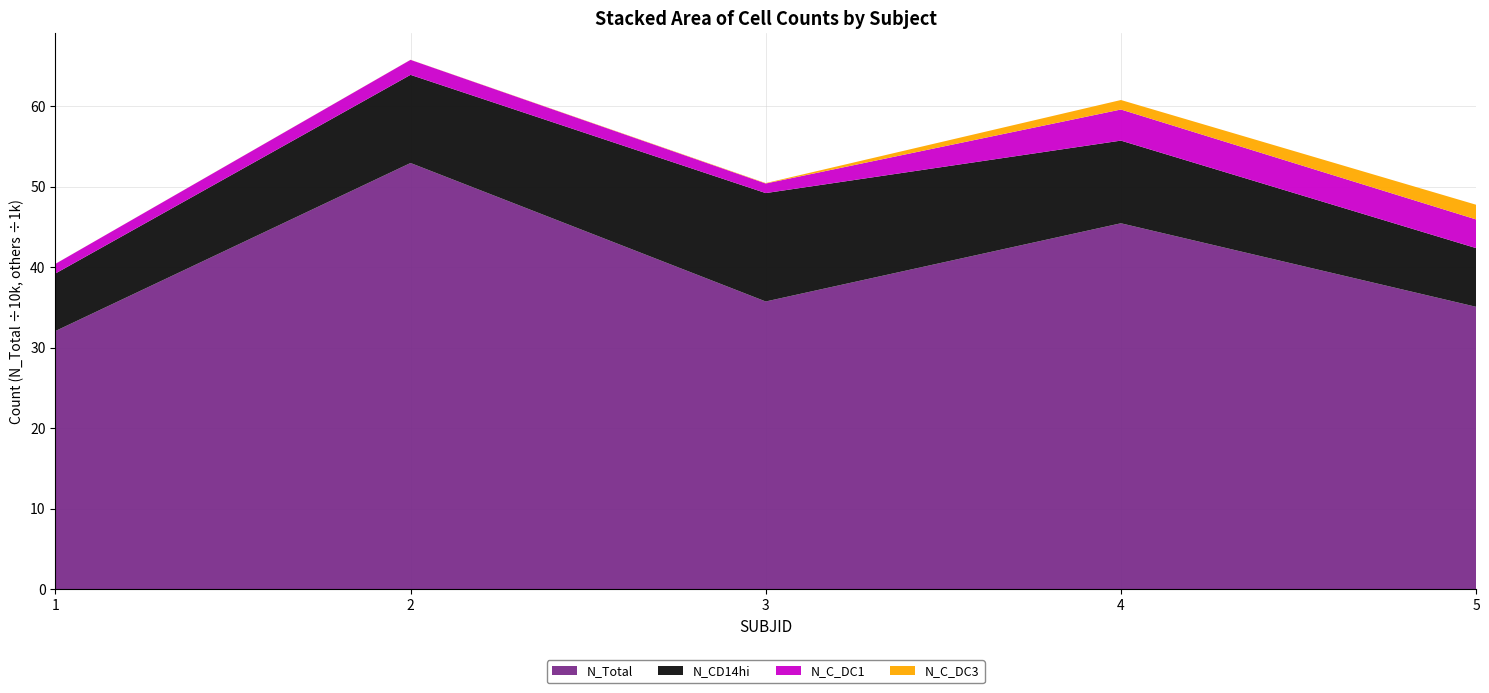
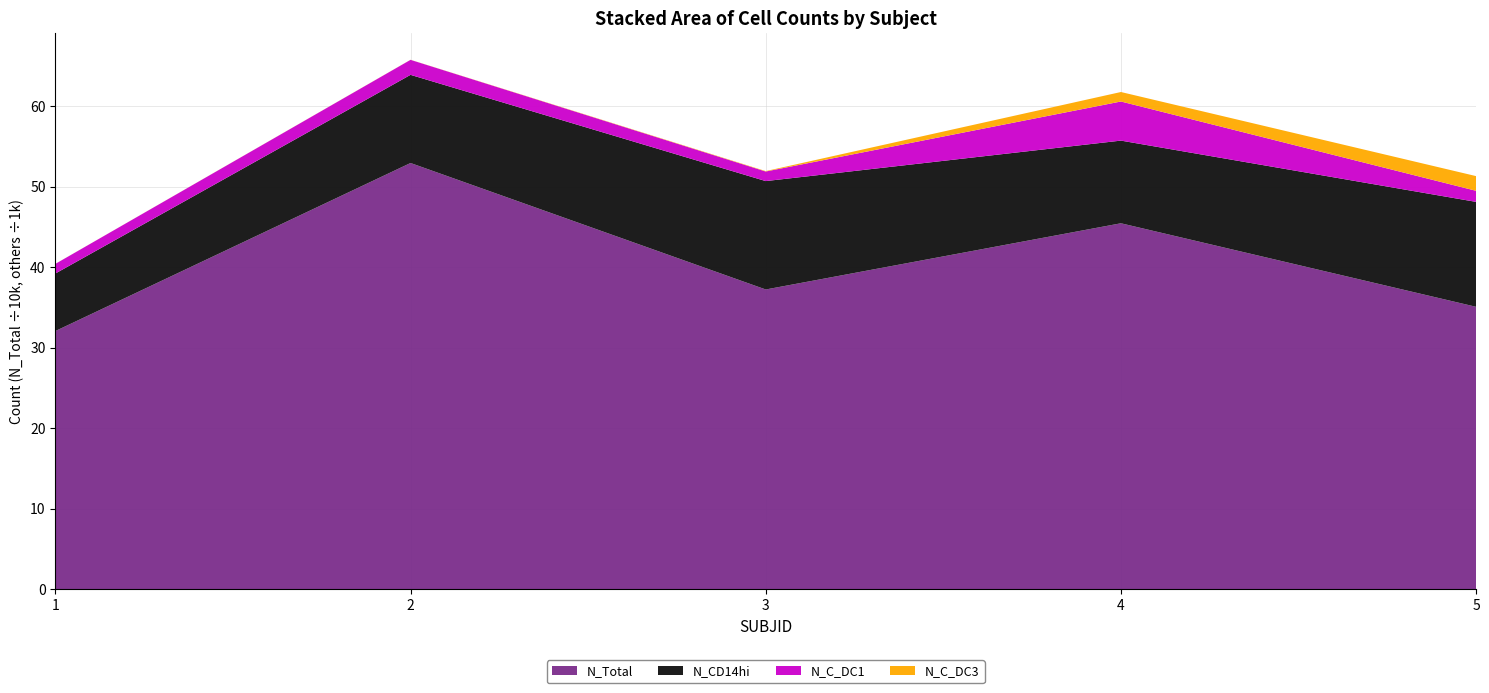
N_Total, 3: 36 -> 37
N_C_DC1, 4: 4 -> 5
N_CD14hi, 5: 7 -> 13
N_C_DC1, 5: 4 -> 1
